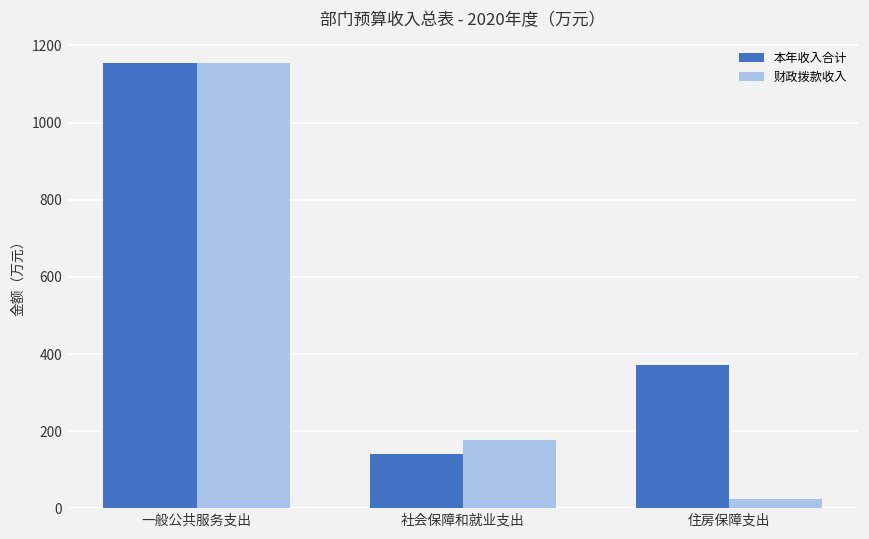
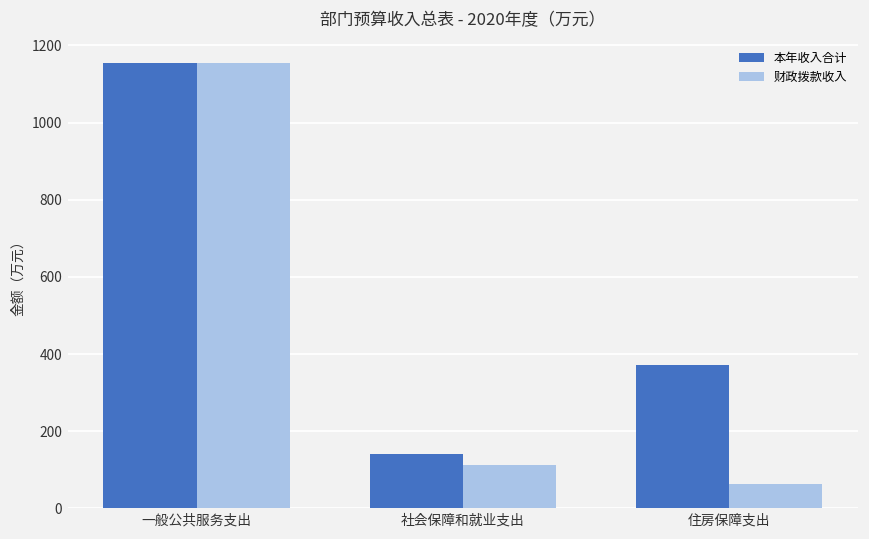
财政拨款收入, 社会保障和就业支出: 180 -> 110
财政拨款收入, 住房保障支出: 20 -> 60
